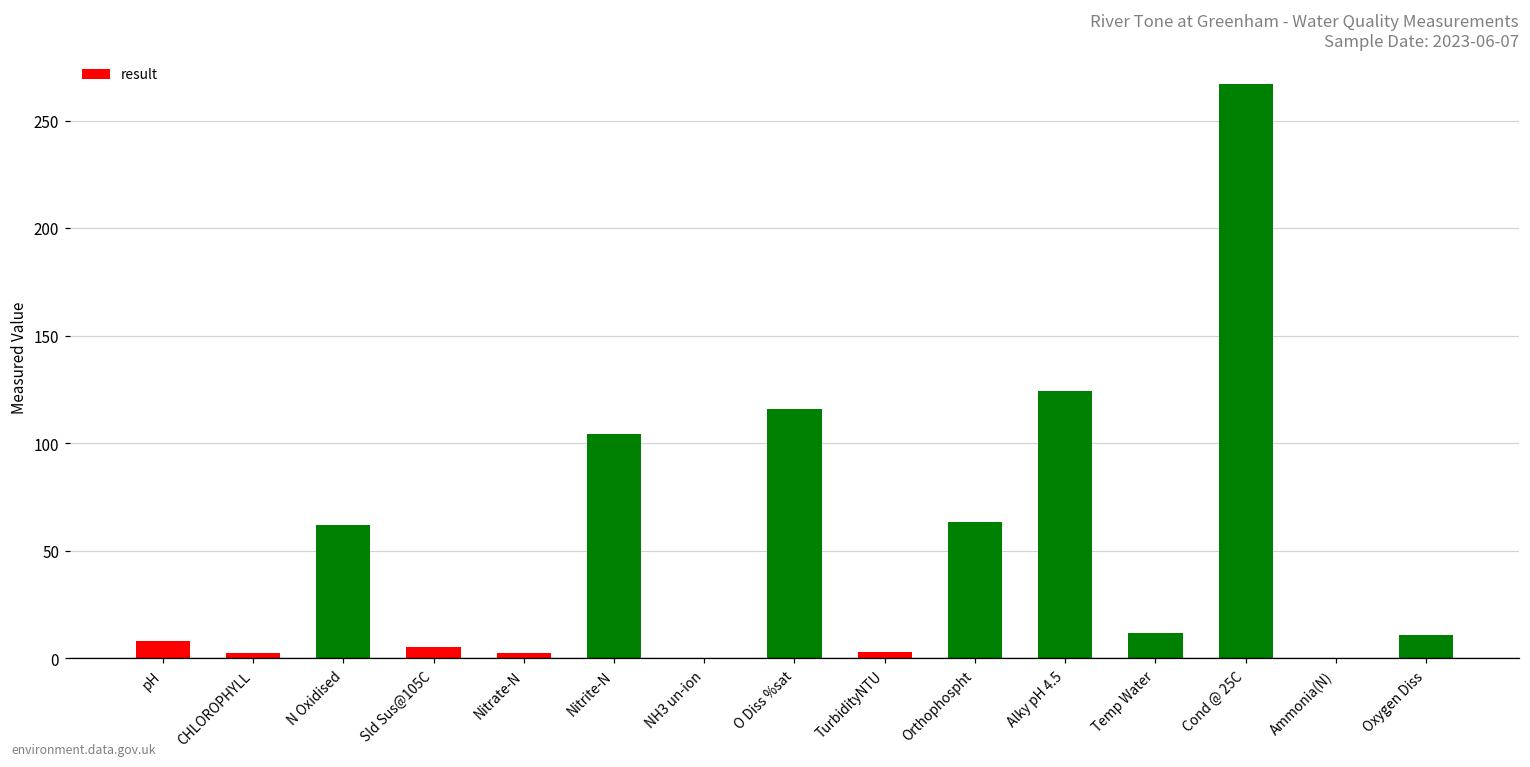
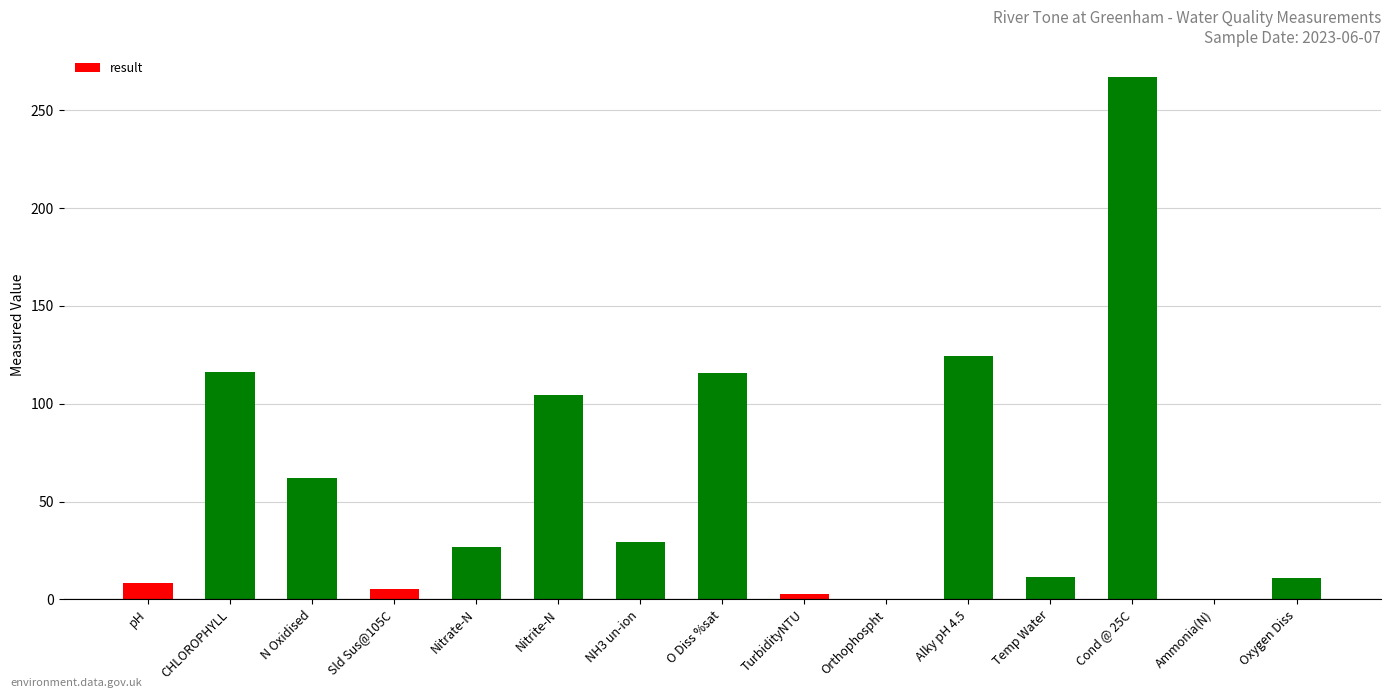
CHLOROPHYLL: 3 -> 116
Nitrate-N: 2 -> 27
NH3 un-ion: 0 -> 29
Orthophospht: 63 -> 0
